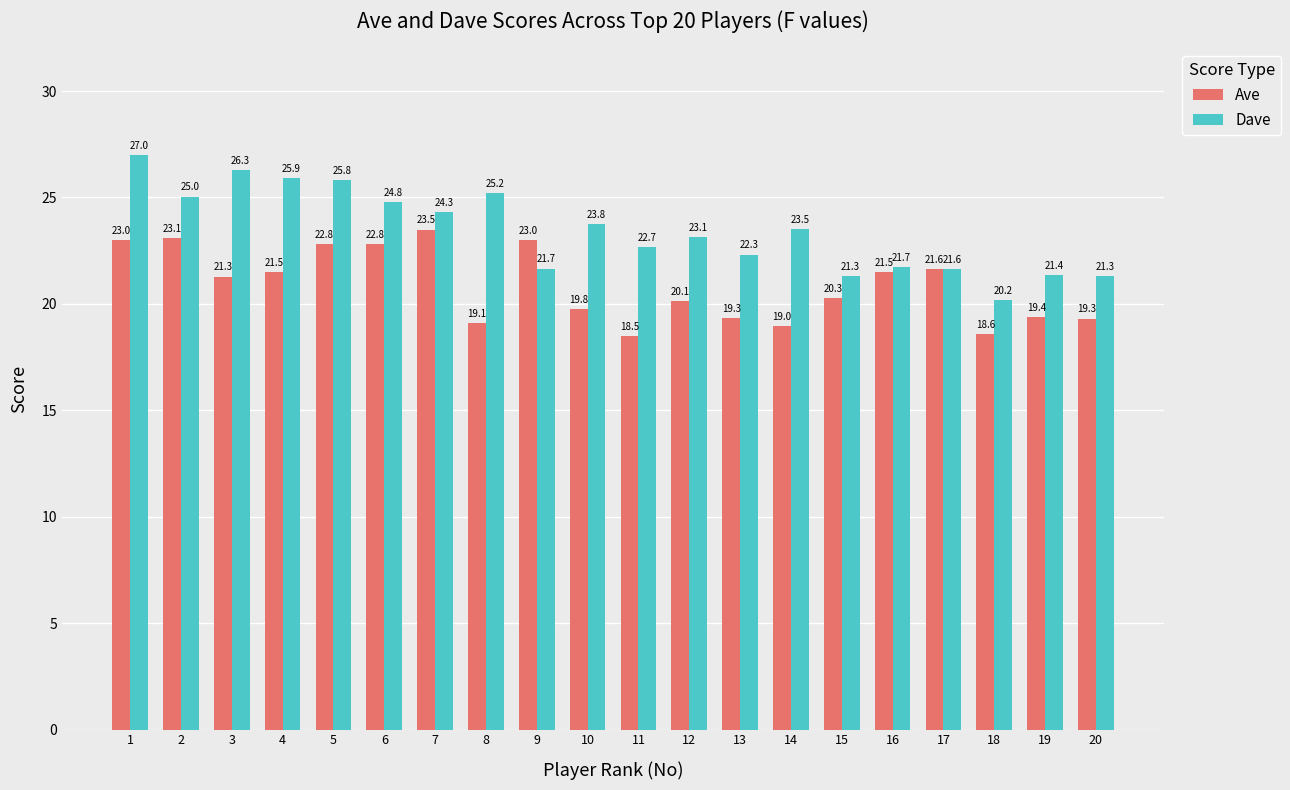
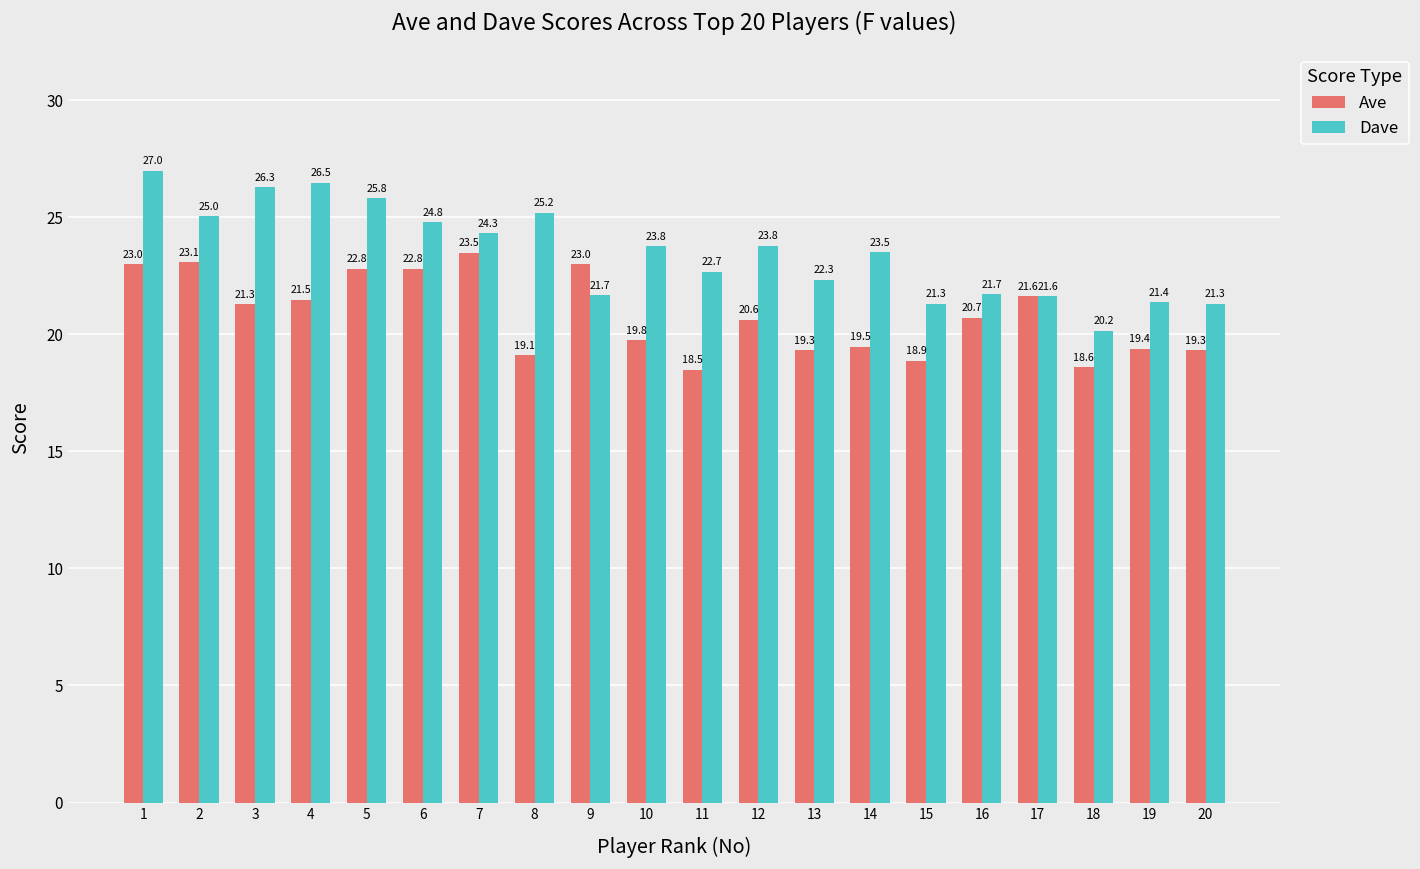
Dave, 4: 25.9 -> 26.5
Ave, 12: 20.1 -> 20.6
Dave, 12: 23.1 -> 23.8
Ave, 14: 19.0 -> 19.5
Ave, 15: 20.3 -> 18.9
Ave, 16: 21.5 -> 20.7
